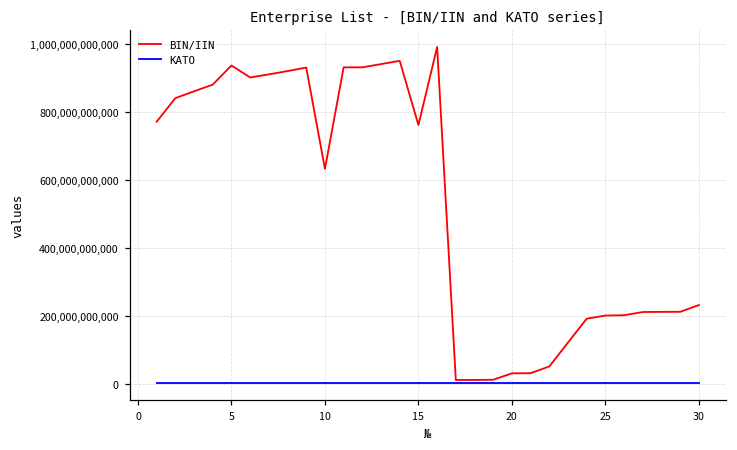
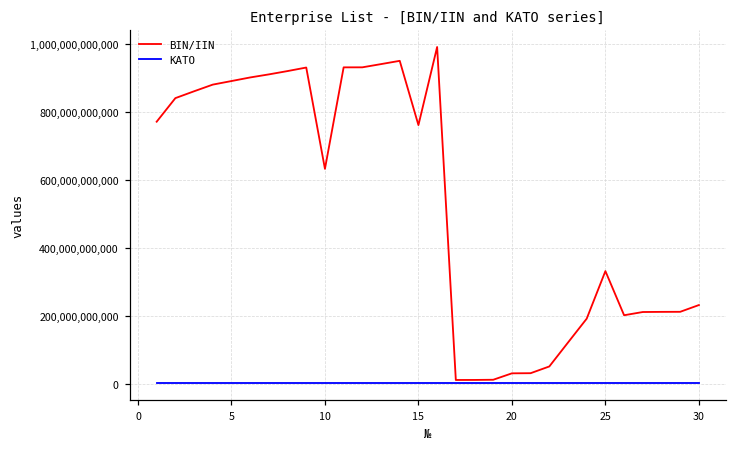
BIN/IIN, 5: 940,000,000,000 -> 890,000,000,000
BIN/IIN, 25: 200,000,000,000 -> 330,000,000,000
